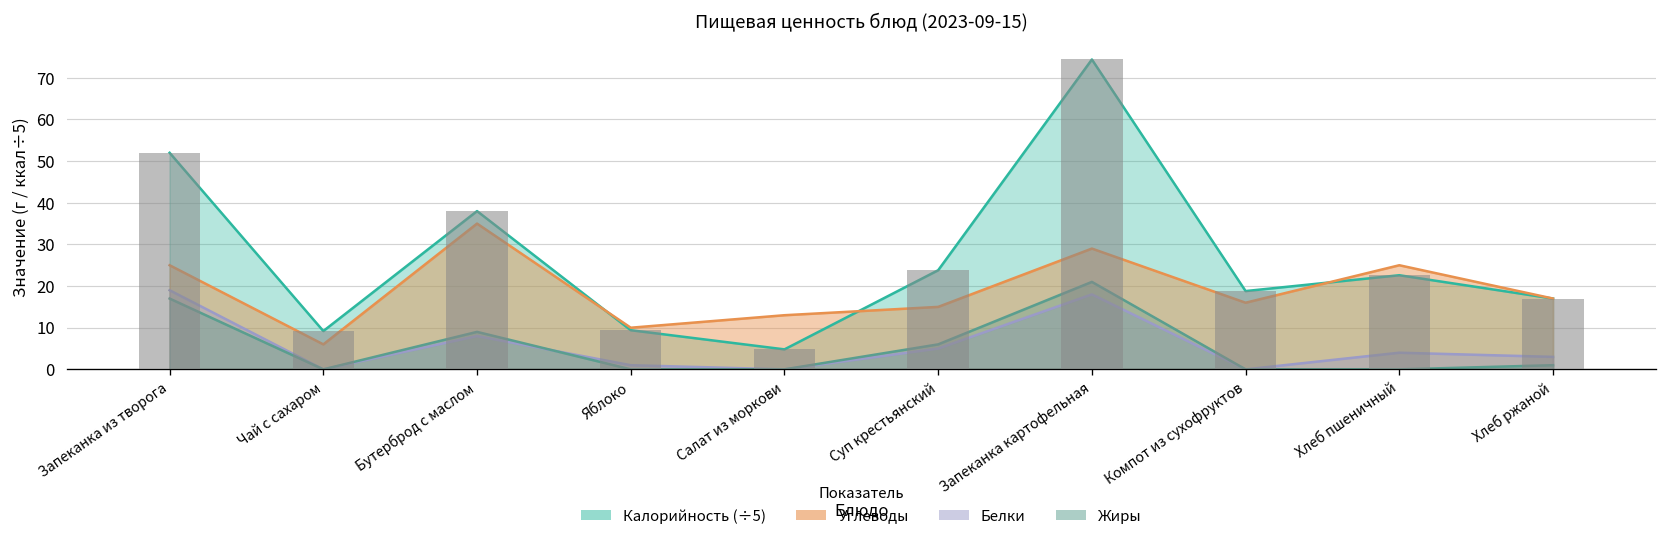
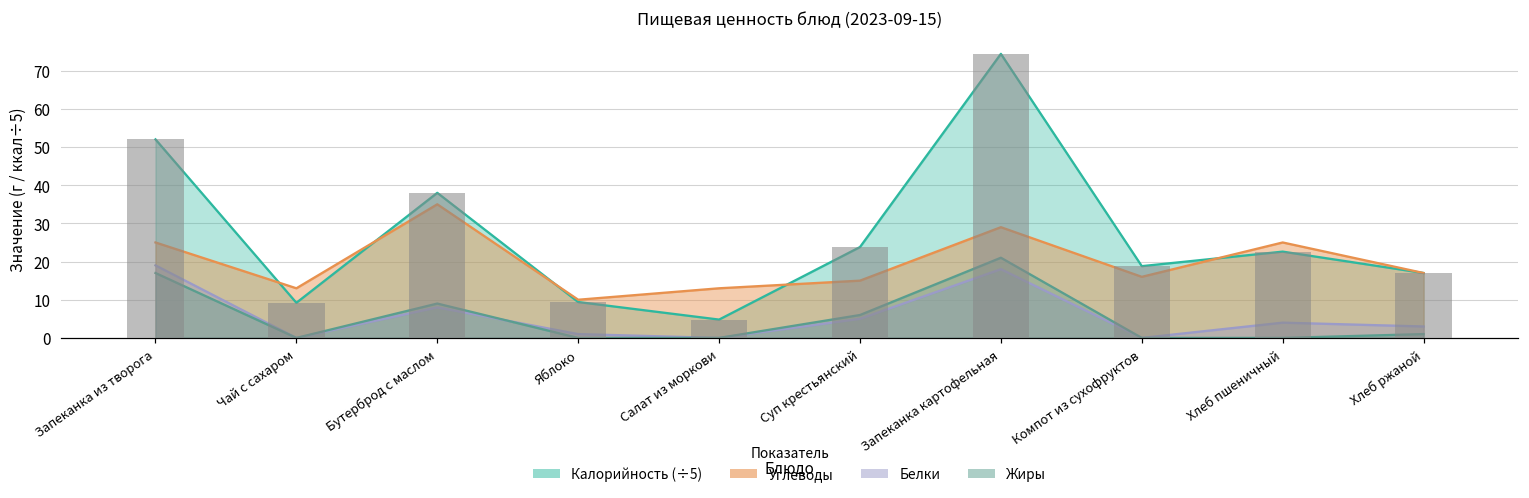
Углеводы, Чай с сахаром: 6 -> 13
